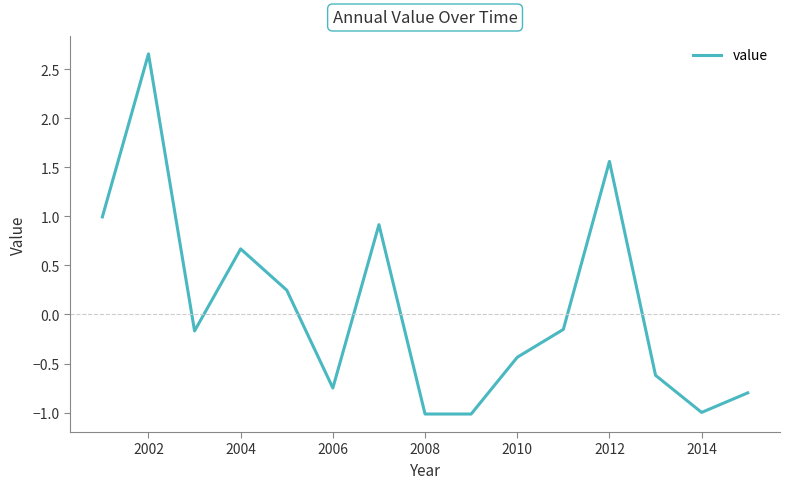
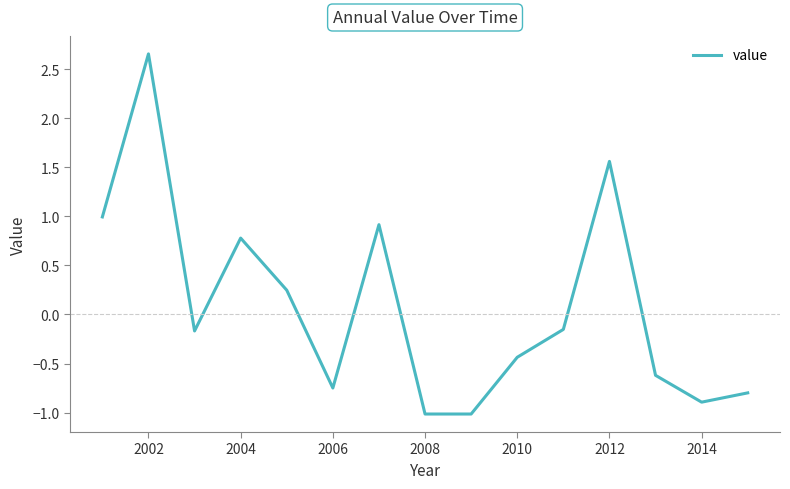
2004: 0.7 -> 0.8
2014: -1.0 -> -0.9
